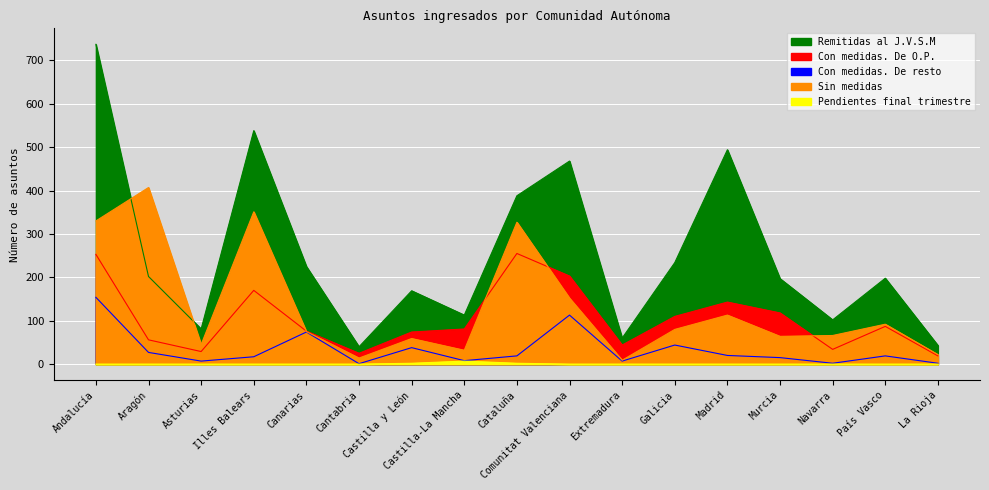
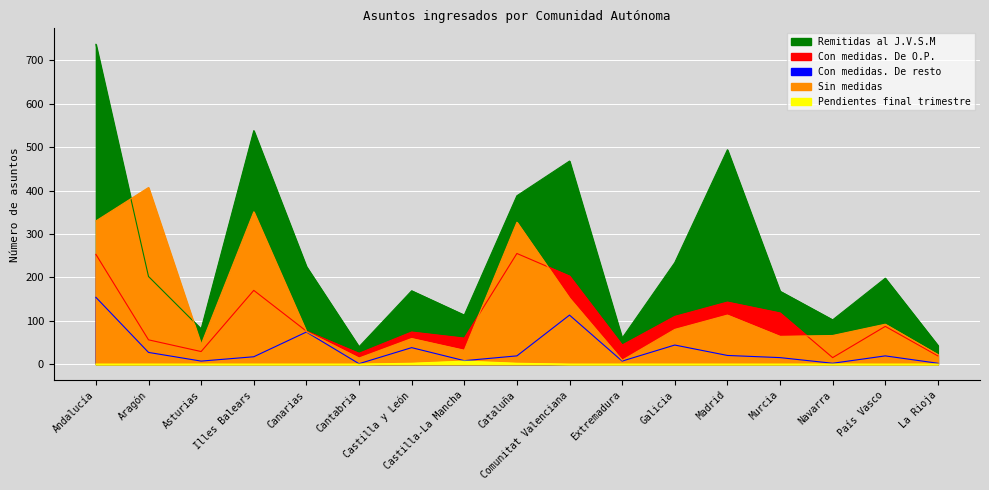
Con medidas. De O.P., Castilla-La Mancha: 80 -> 60
Remitidas al J.V.S.M, Murcia: 200 -> 170
Con medidas. De O.P., Navarra: 30 -> 20
